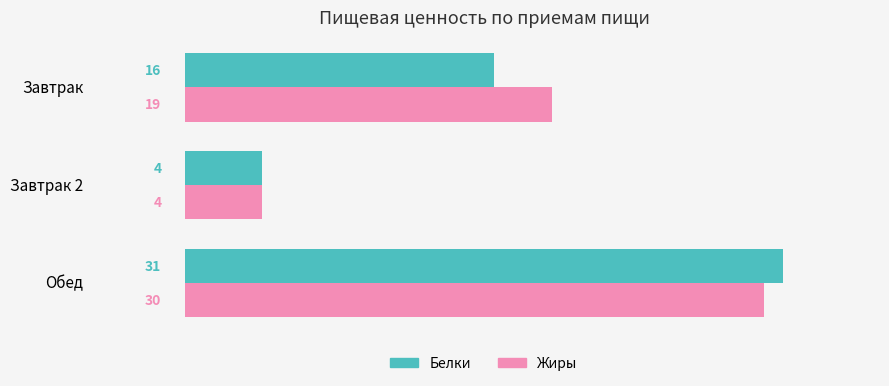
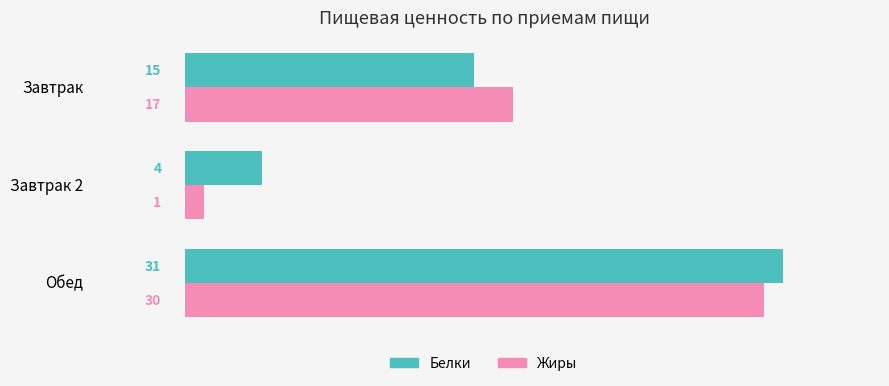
Белки, Завтрак: 16 -> 15
Жиры, Завтрак: 19 -> 17
Жиры, Завтрак 2: 4 -> 1
